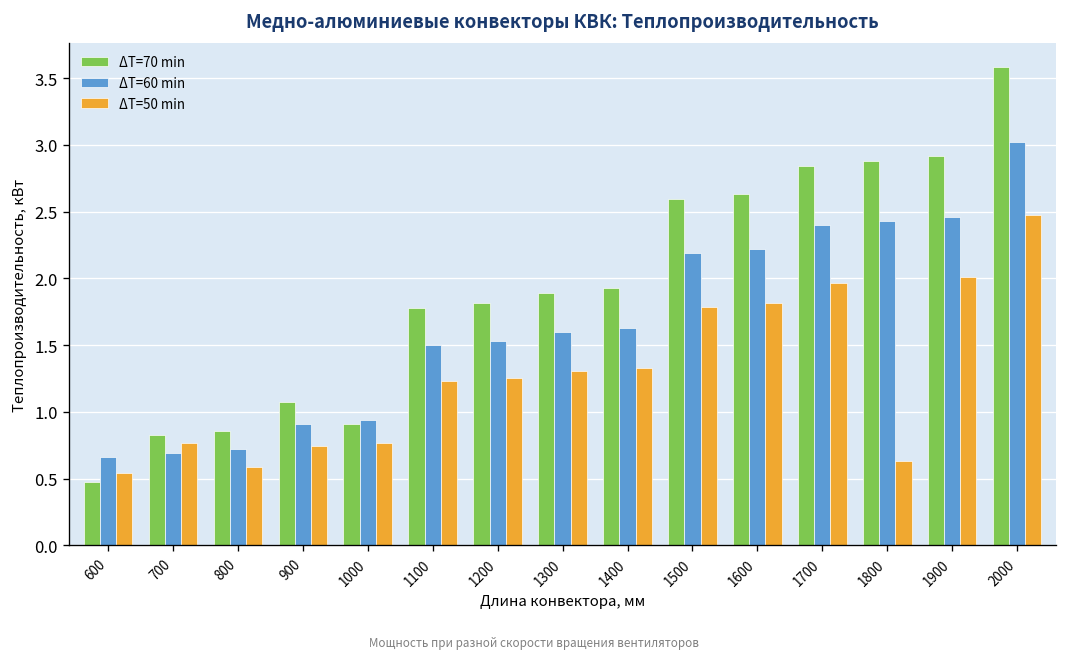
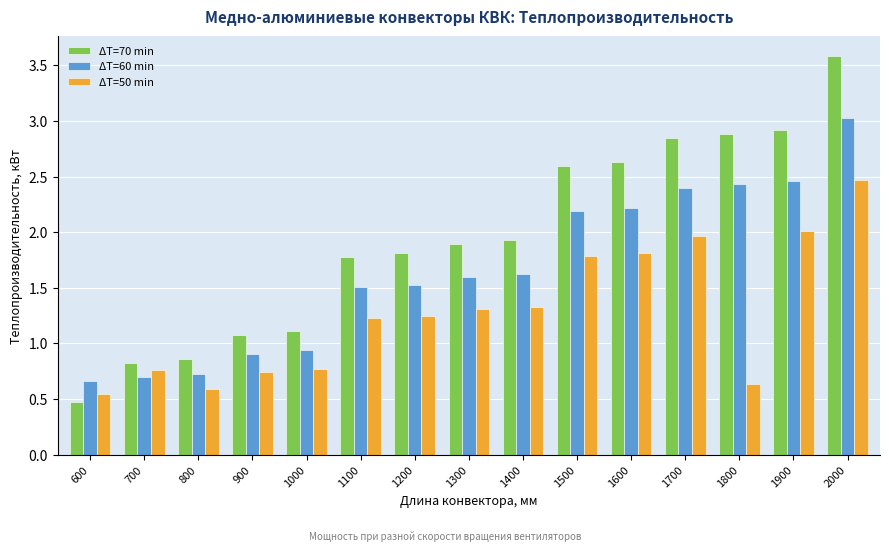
ΔT=70 min, 1000: 0.91 -> 1.11
